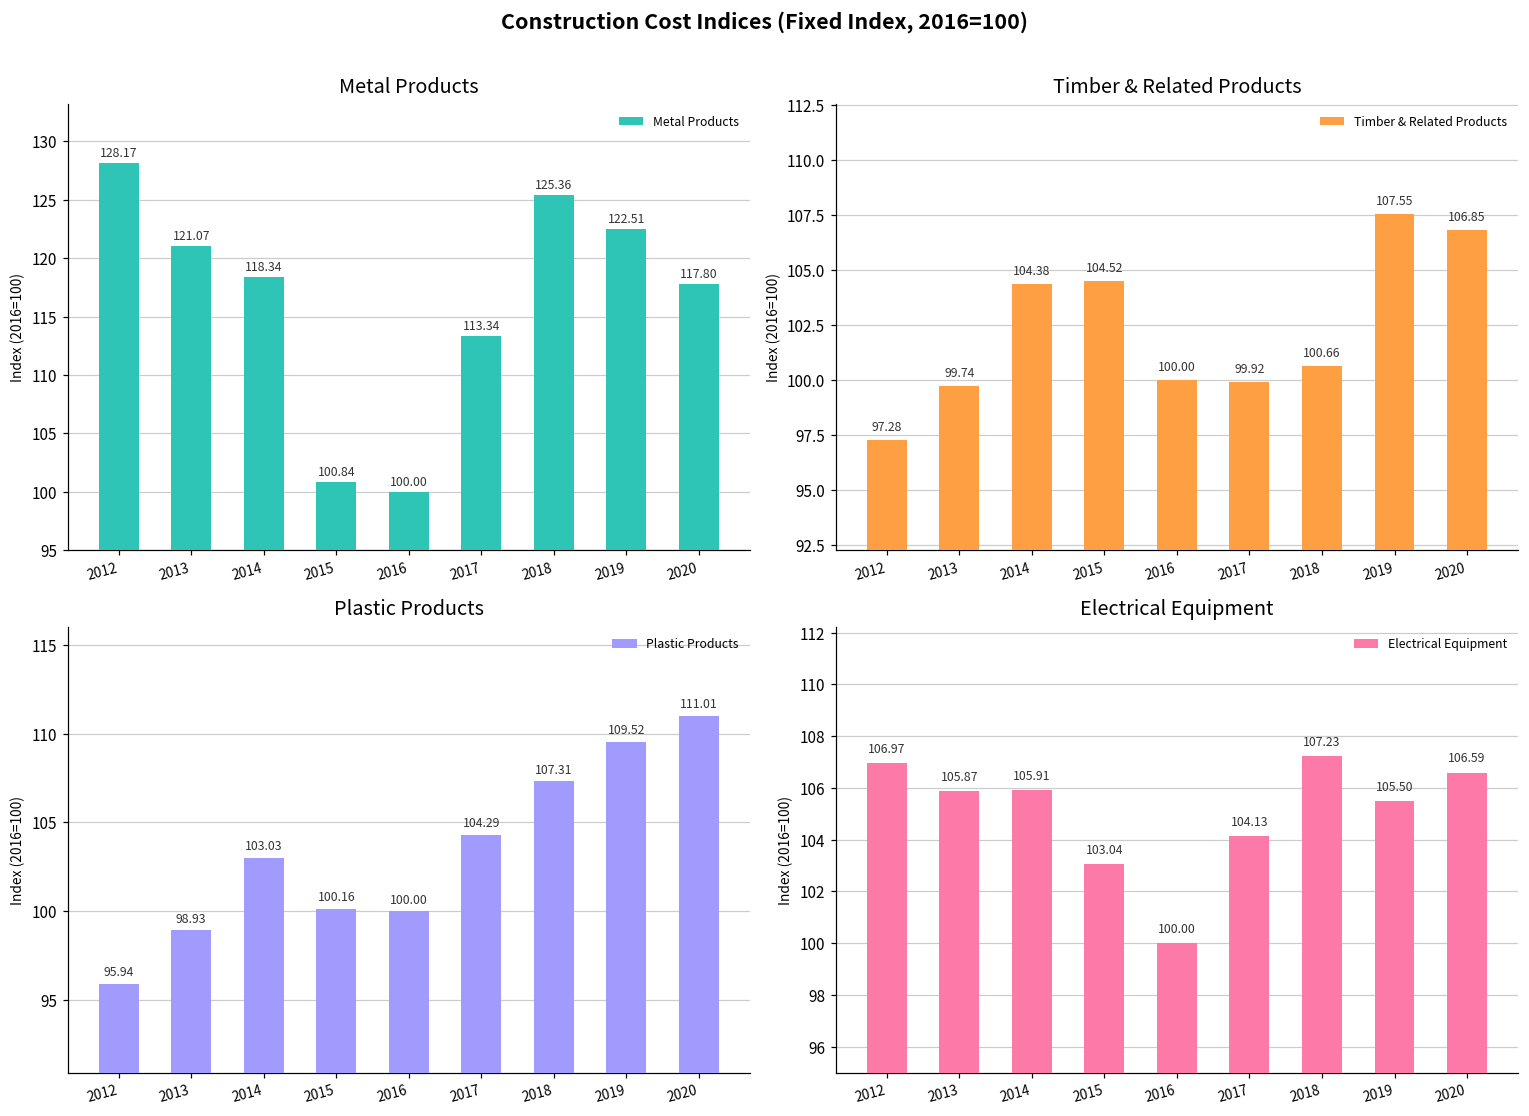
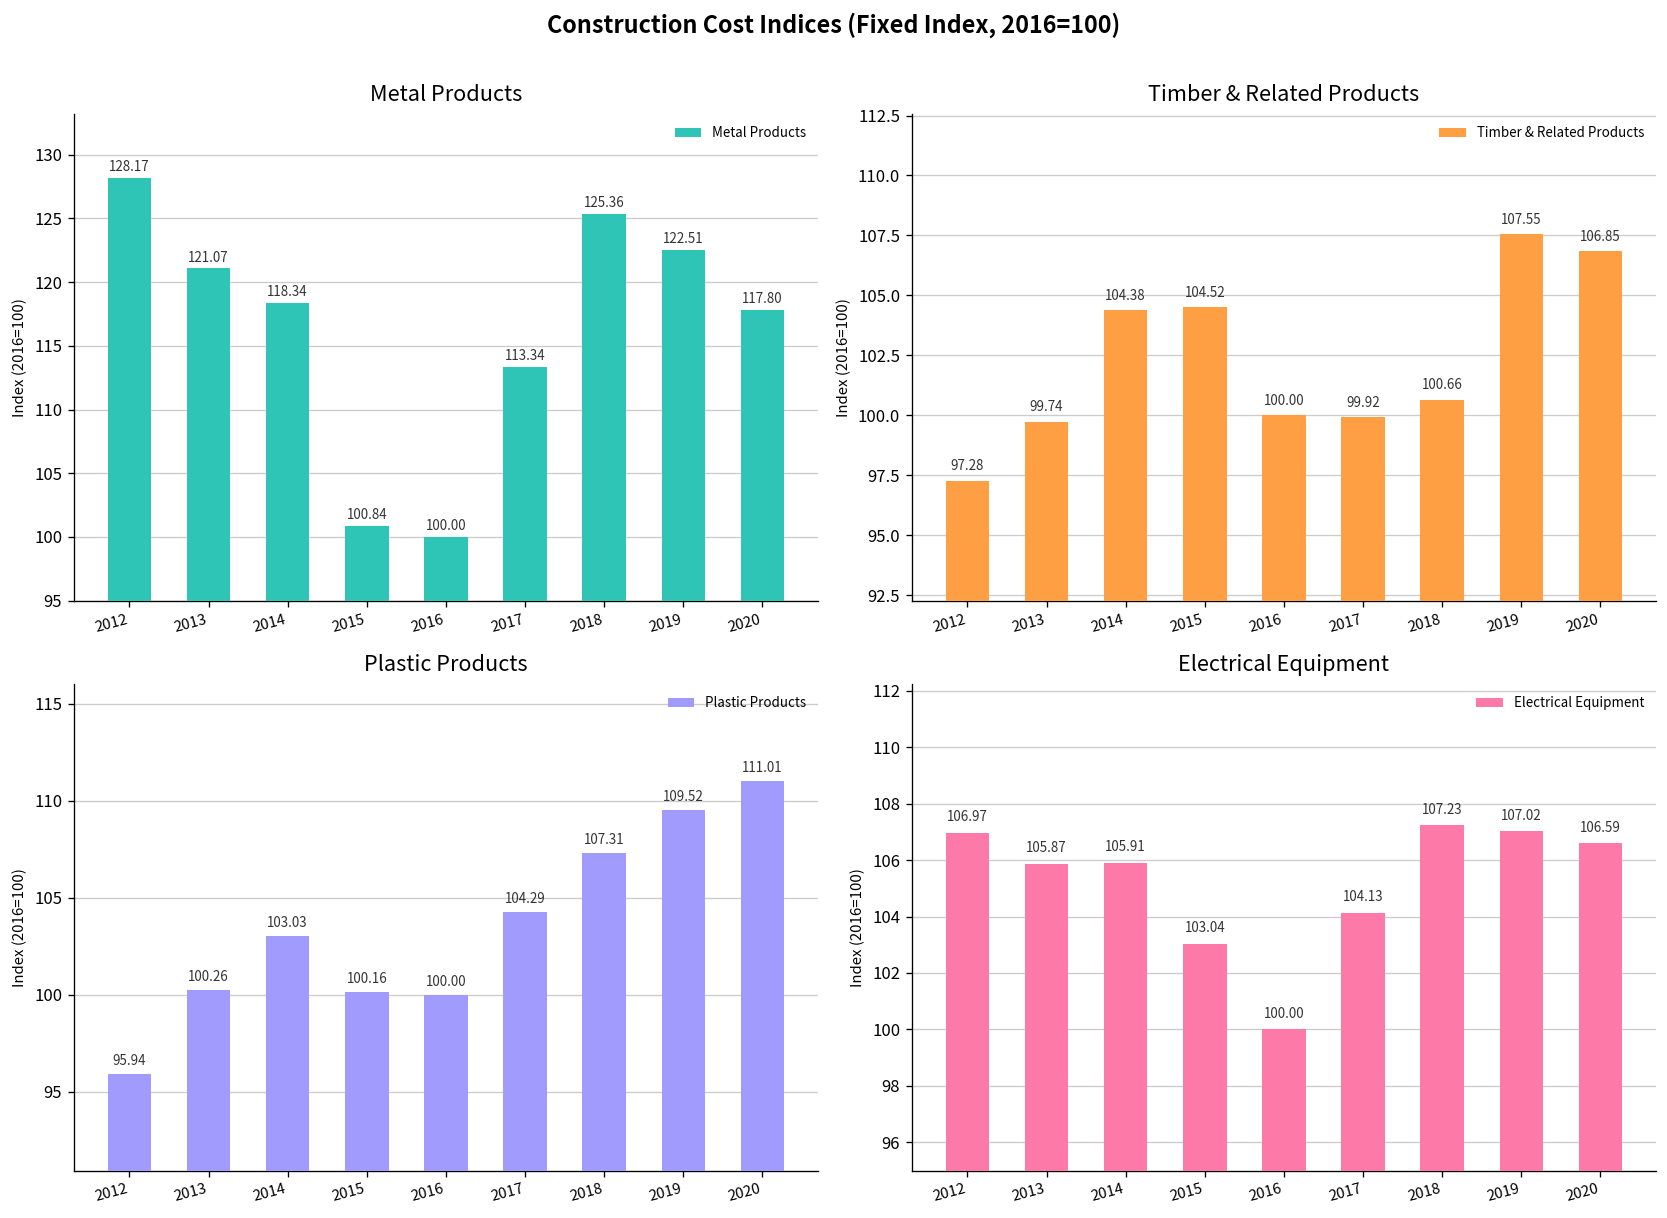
Plastic Products, 2013: 98.93 -> 100.26
Electrical Equipment, 2019: 105.50 -> 107.02
